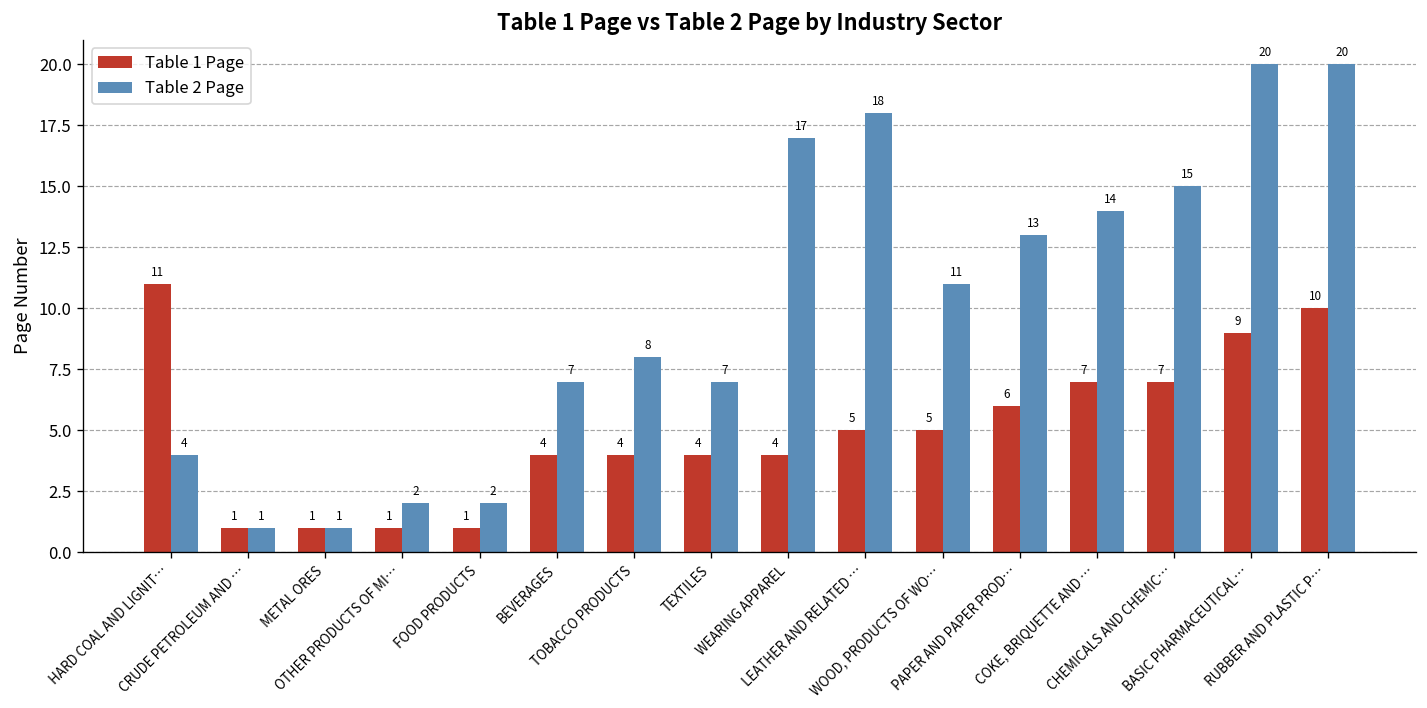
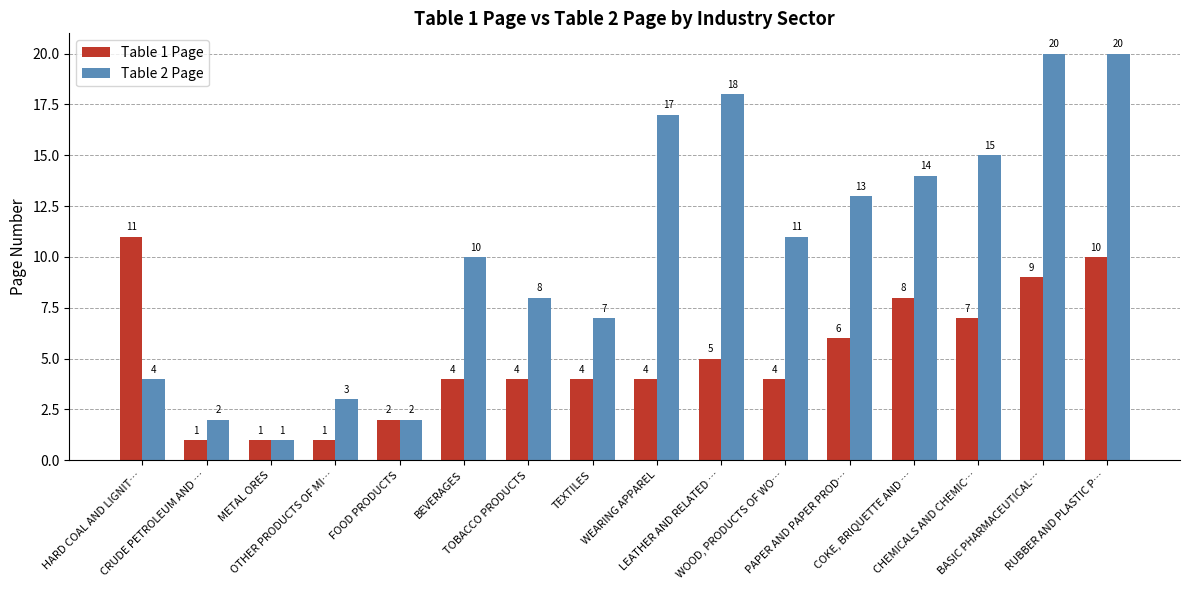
Table 2 Page, CRUDE PETROLEUM AND …: 1 -> 2
Table 2 Page, OTHER PRODUCTS OF MI…: 2 -> 3
Table 1 Page, FOOD PRODUCTS: 1 -> 2
Table 2 Page, BEVERAGES: 7 -> 10
Table 1 Page, WOOD, PRODUCTS OF WO…: 5 -> 4
Table 1 Page, COKE, BRIQUETTE AND …: 7 -> 8
